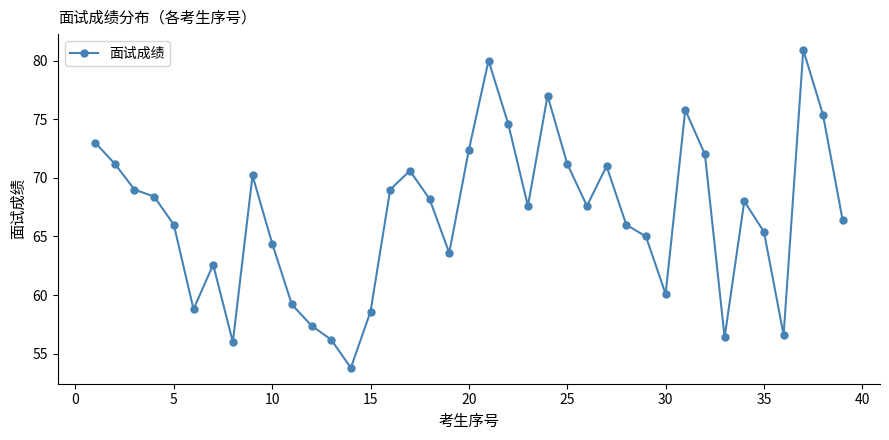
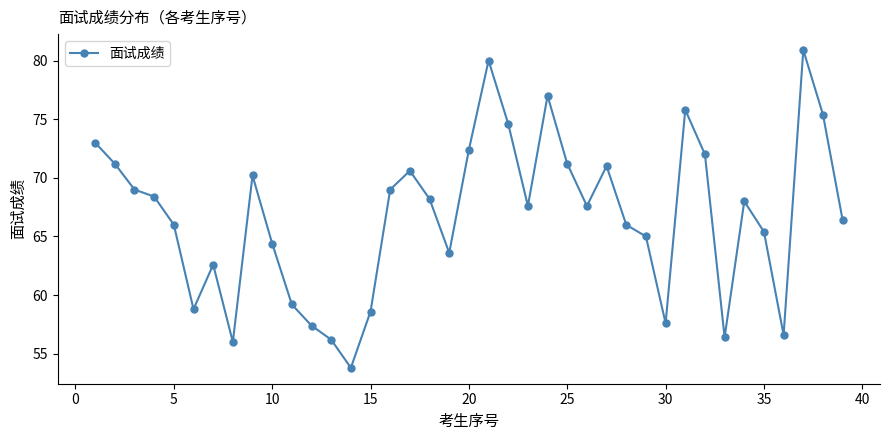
30: 60.1 -> 57.6
